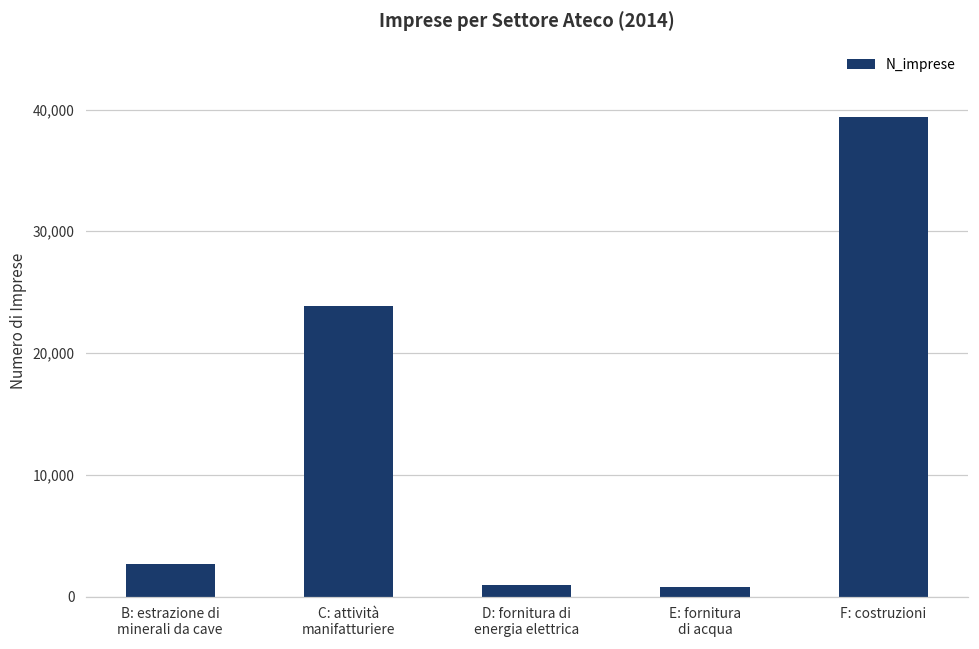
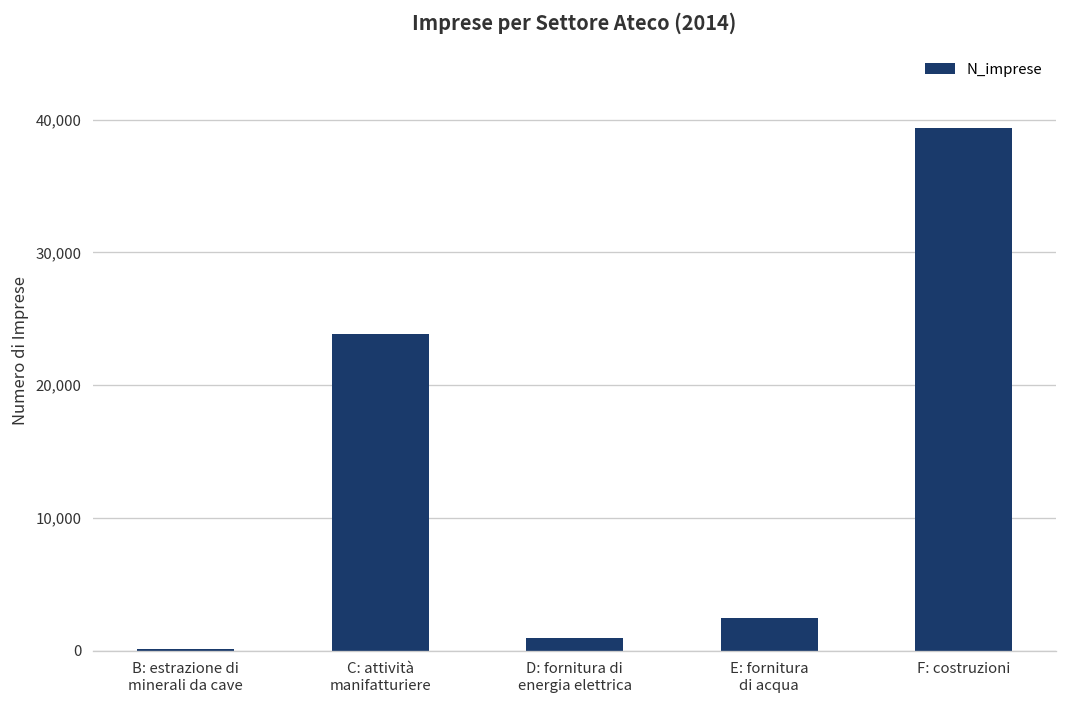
B: estrazione di minerali da cave: 2,600 -> 200
E: fornitura di acqua: 800 -> 2,400
